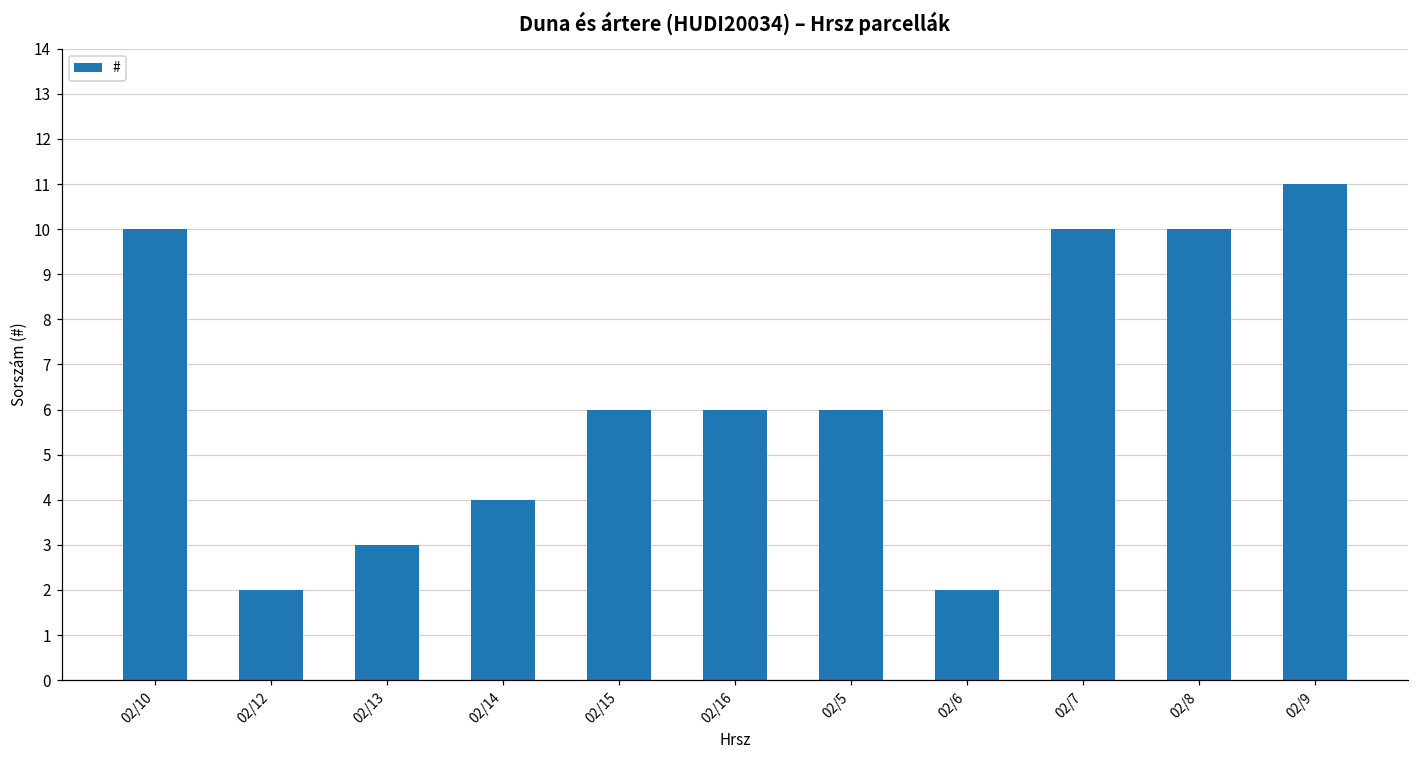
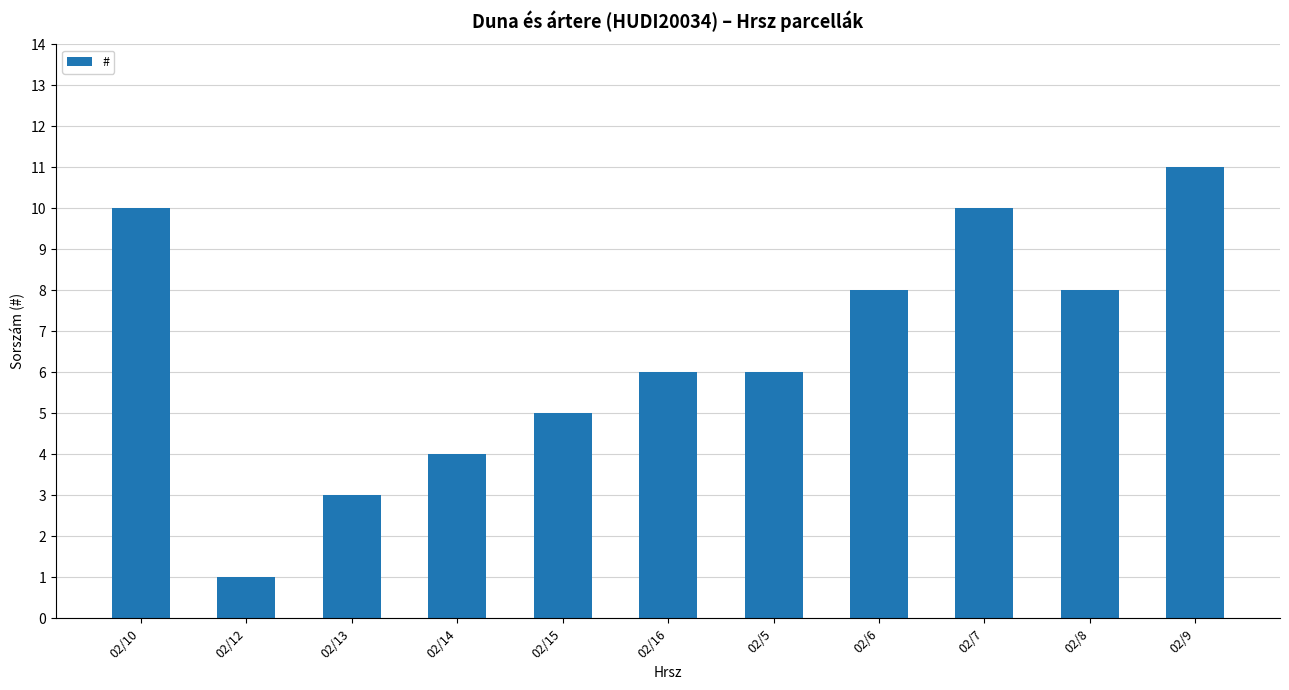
02/12: 2 -> 1
02/15: 6 -> 5
02/6: 2 -> 8
02/8: 10 -> 8
